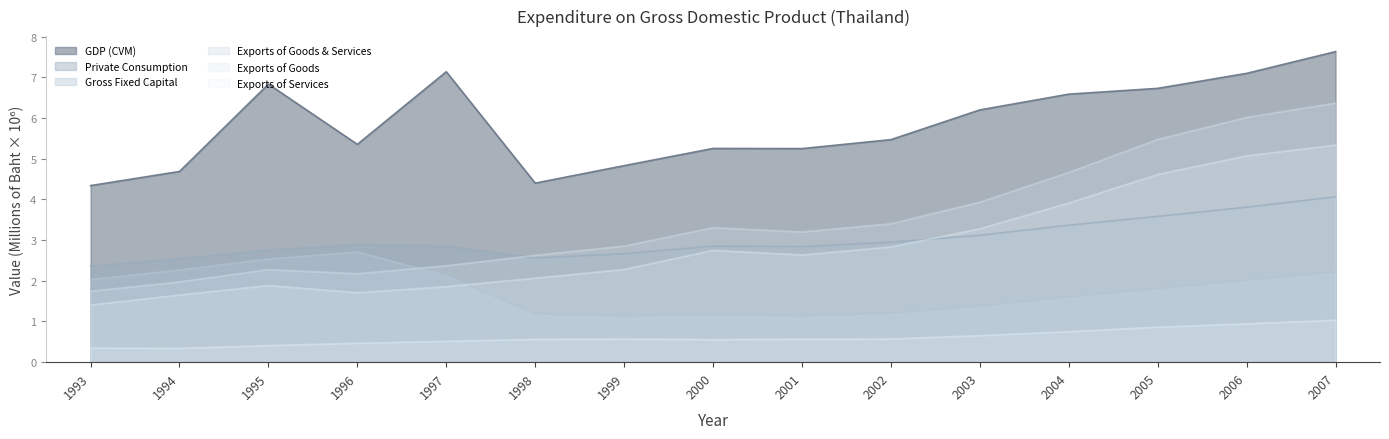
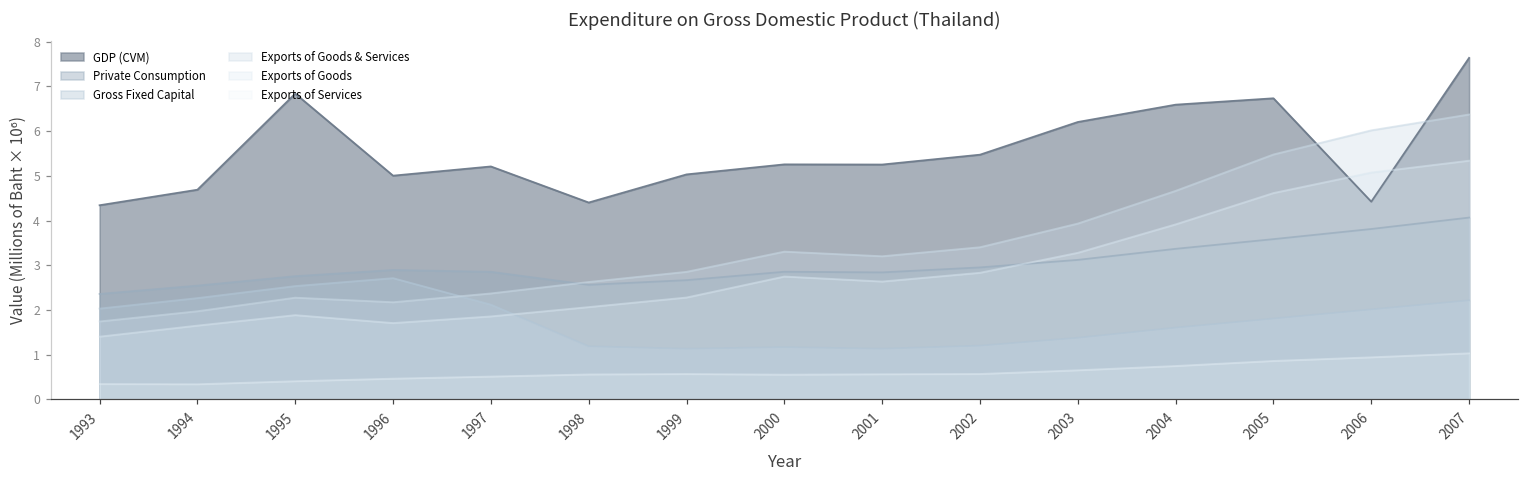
GDP (CVM), 1996: 5.4 -> 5.0
GDP (CVM), 1997: 7.1 -> 5.2
GDP (CVM), 1999: 4.8 -> 5.0
GDP (CVM), 2006: 7.1 -> 4.4
